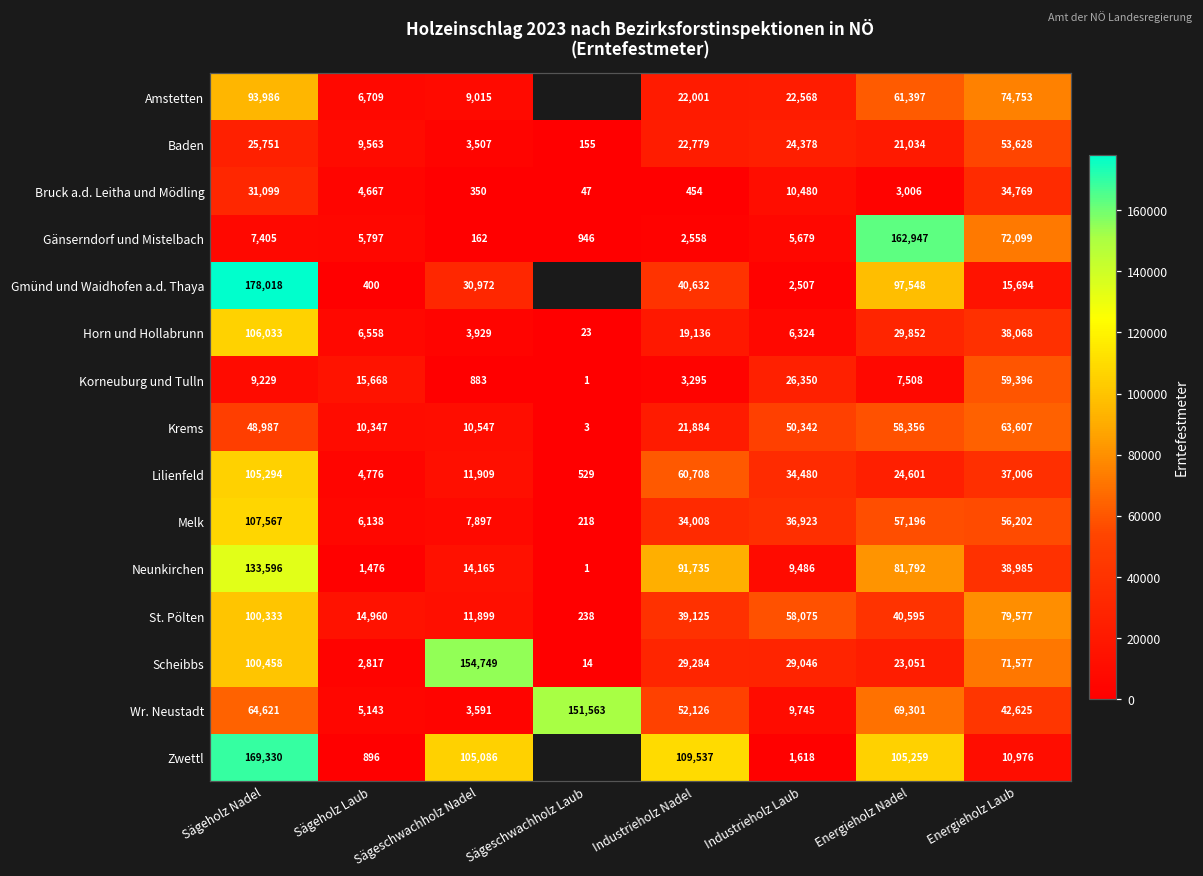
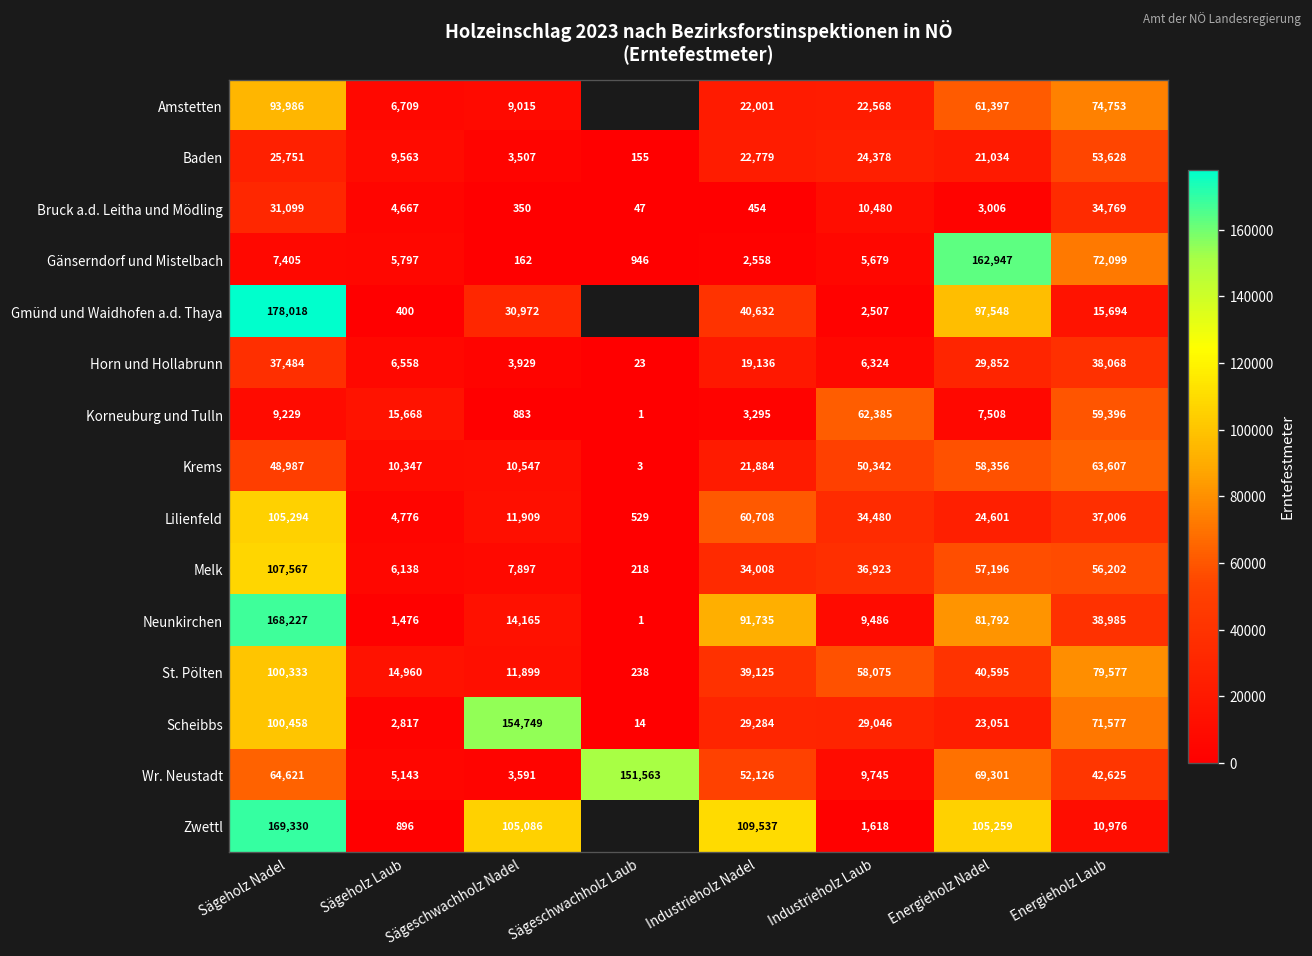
Horn und Hollabrunn, Sägeholz Nadel: 106,033 -> 37,484
Korneuburg und Tulln, Industrieholz Laub: 26,350 -> 62,385
Neunkirchen, Sägeholz Nadel: 133,596 -> 168,227
